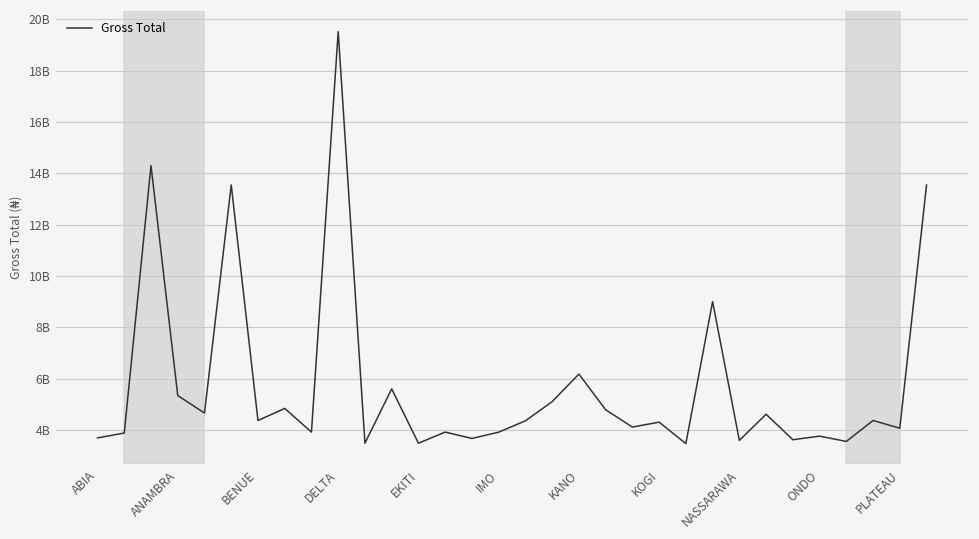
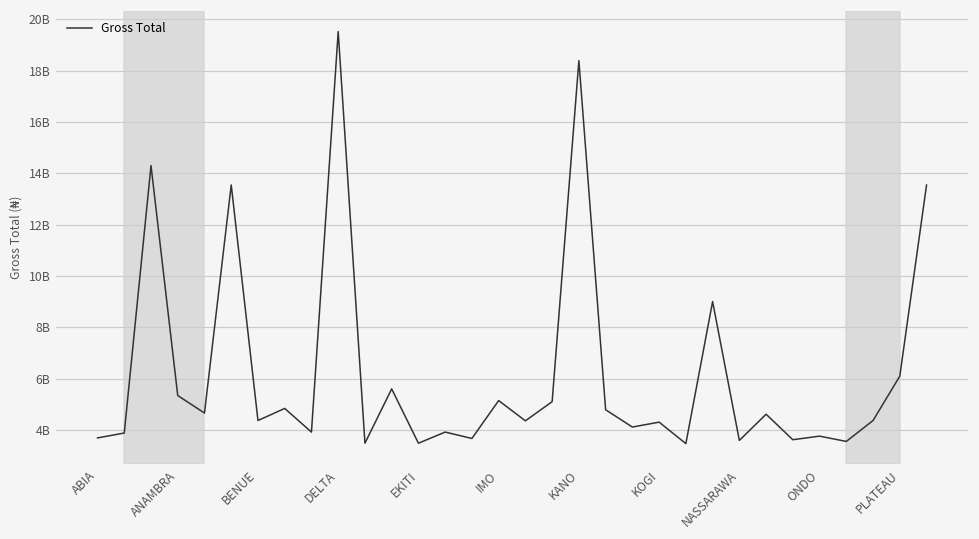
IMO: 3900000000 -> 5100000000
KANO: 6200000000 -> 18400000000
PLATEAU: 4100000000 -> 6100000000
